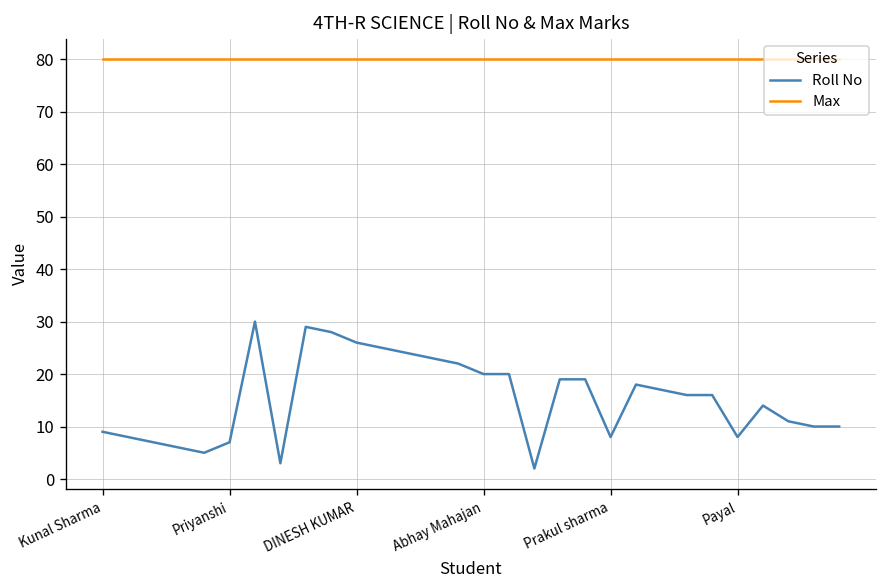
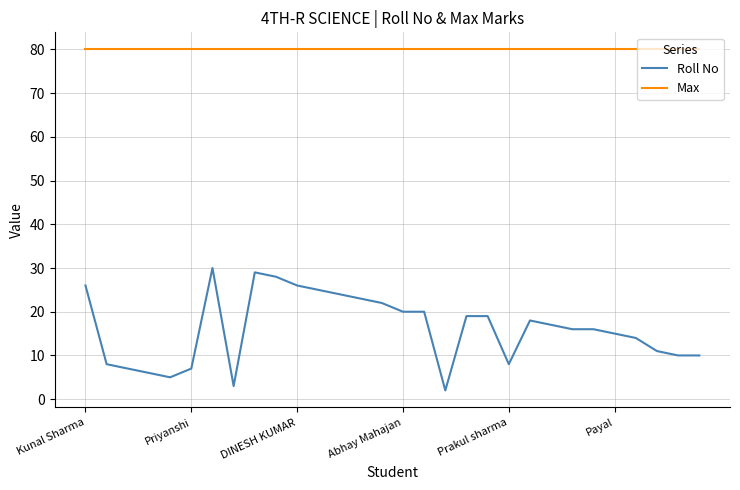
Roll No, Kunal Sharma: 9 -> 26
Roll No, Payal: 8 -> 15
